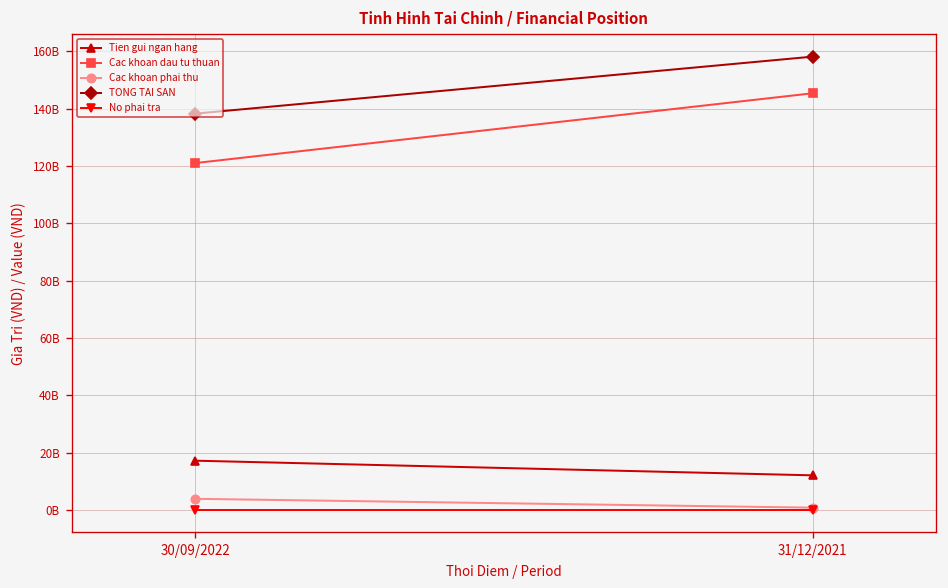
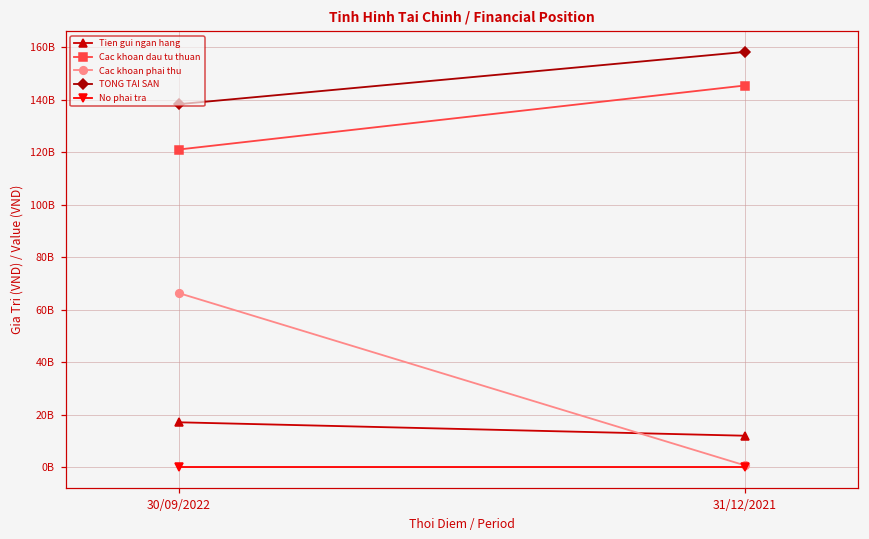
Cac khoan phai thu, 30/09/2022: 4000000000 -> 66000000000
